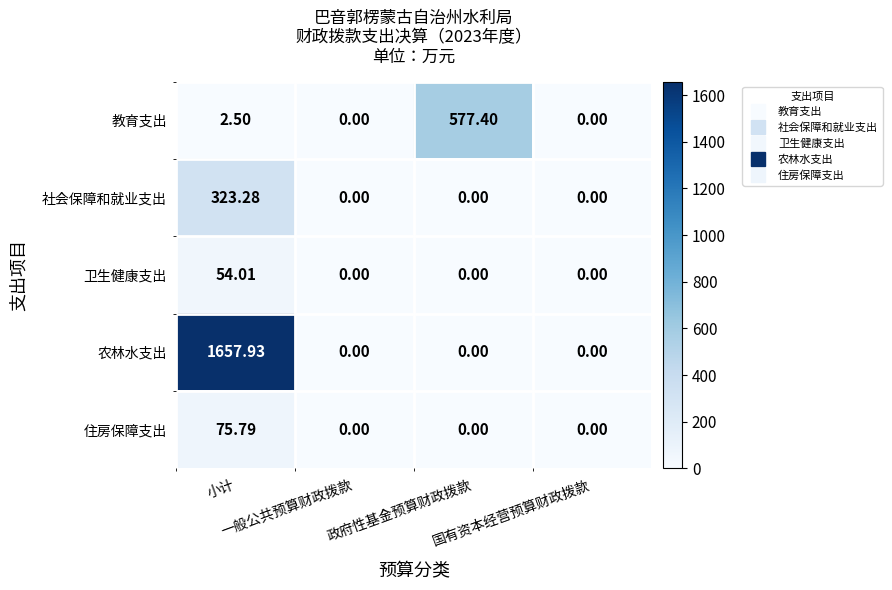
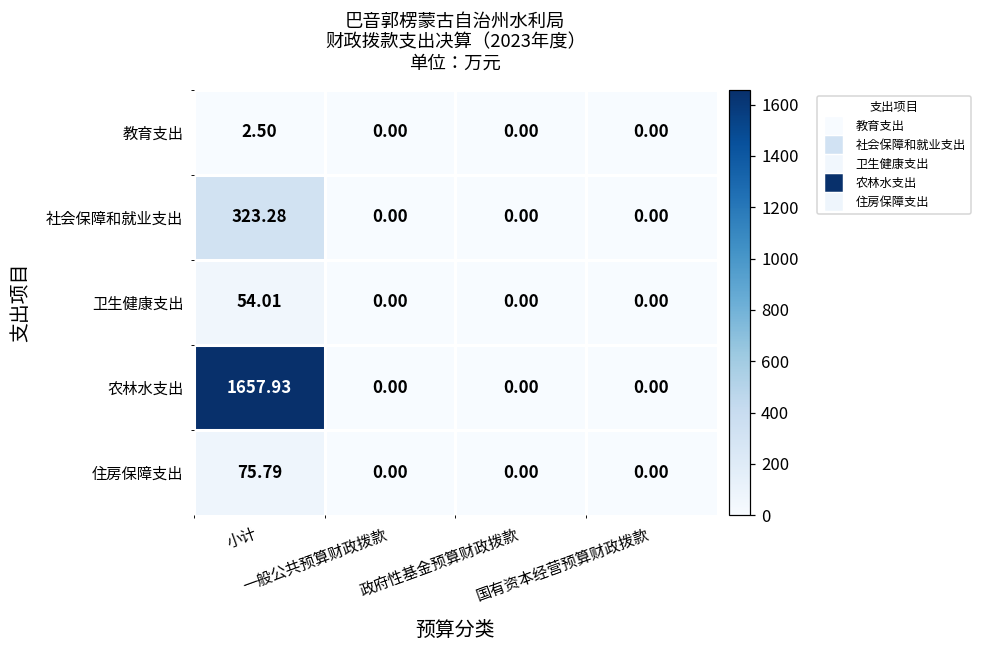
教育支出, 政府性基金预算财政拨款: 577.40 -> 0.00
